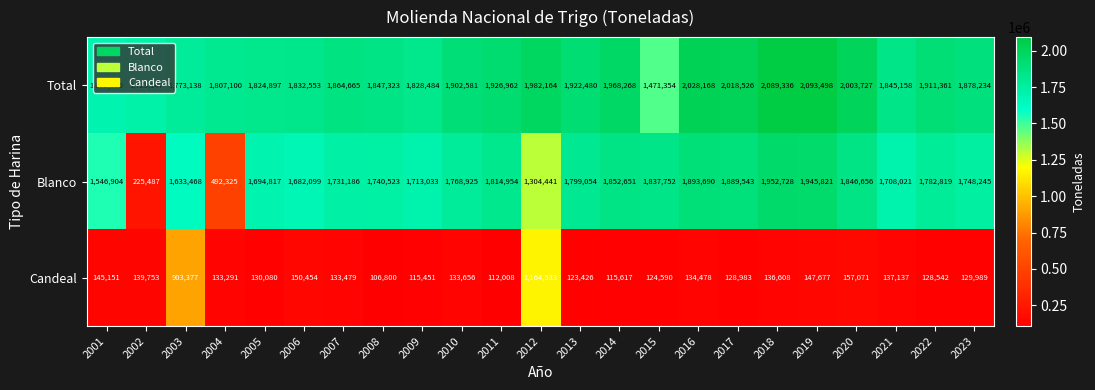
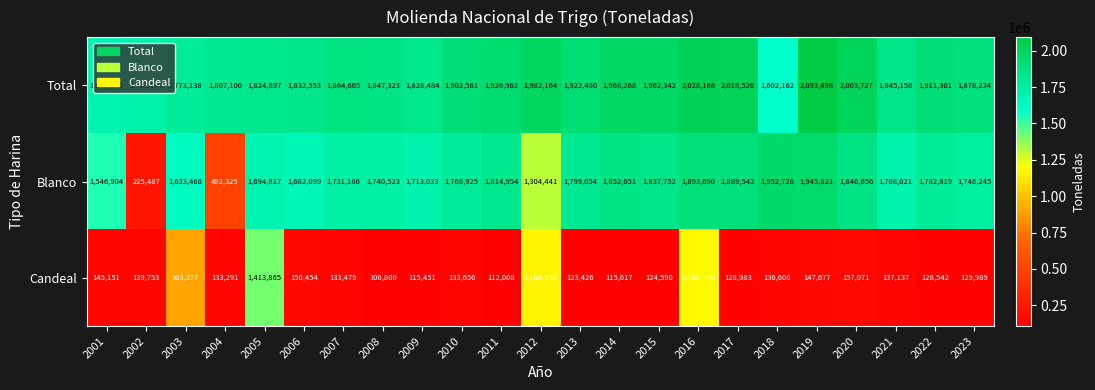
Total, 2015: 1,471,354 -> 1,962,342
Total, 2018: 2,089,336 -> 1,602,162
Candeal, 2005: 130,080 -> 1,413,865
Candeal, 2016: 134,478 -> 1,180,990
